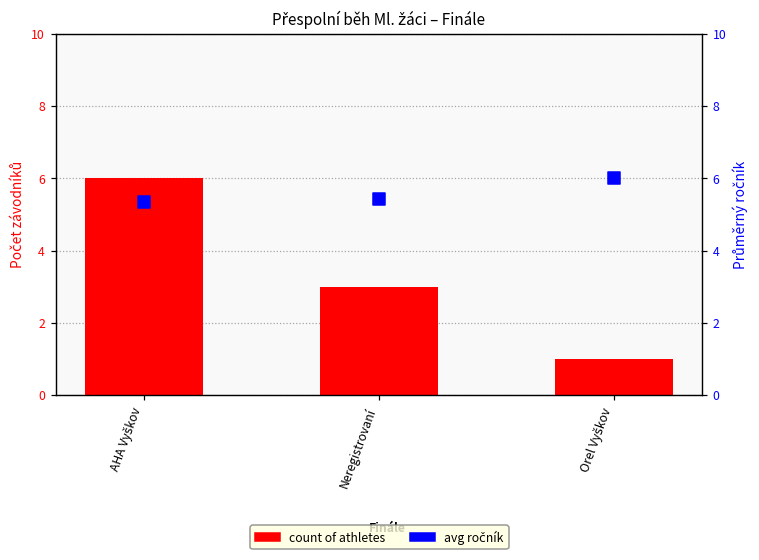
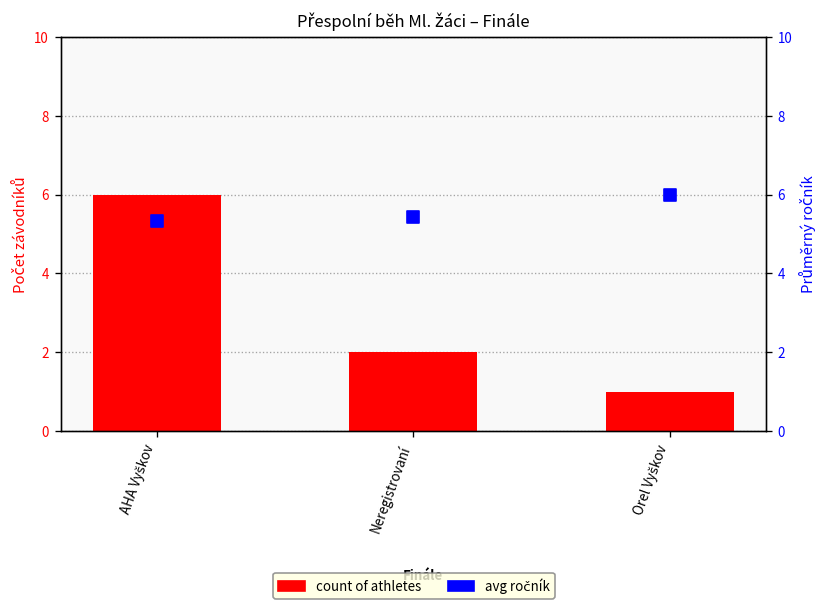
count of athletes, Neregistrovaní: 3 -> 2
